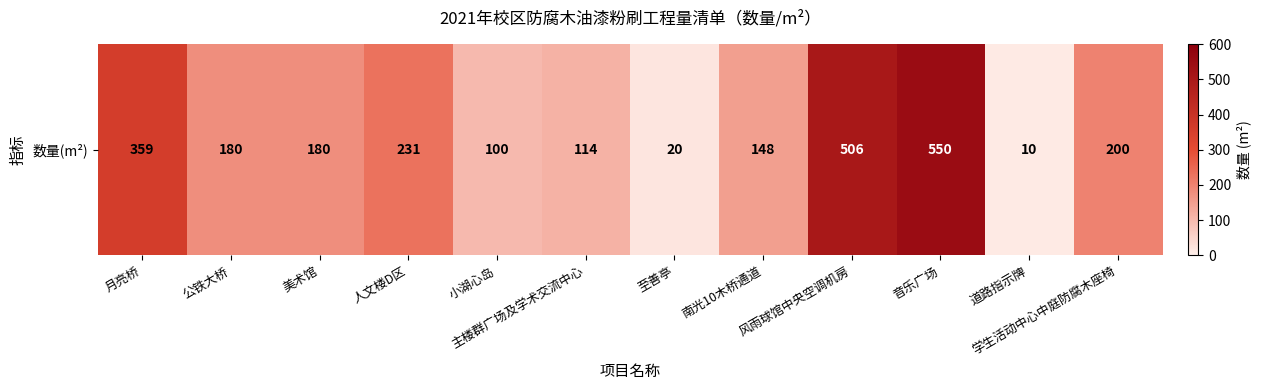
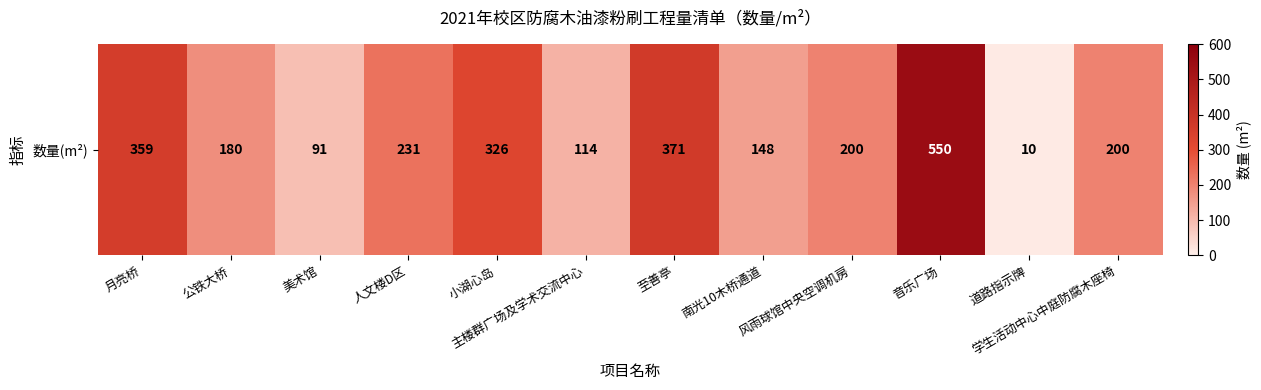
数量(m²), 美术馆: 180 -> 91
数量(m²), 小湖心岛: 100 -> 326
数量(m²), 至善亭: 20 -> 371
数量(m²), 风雨球馆中央空调机房: 506 -> 200
